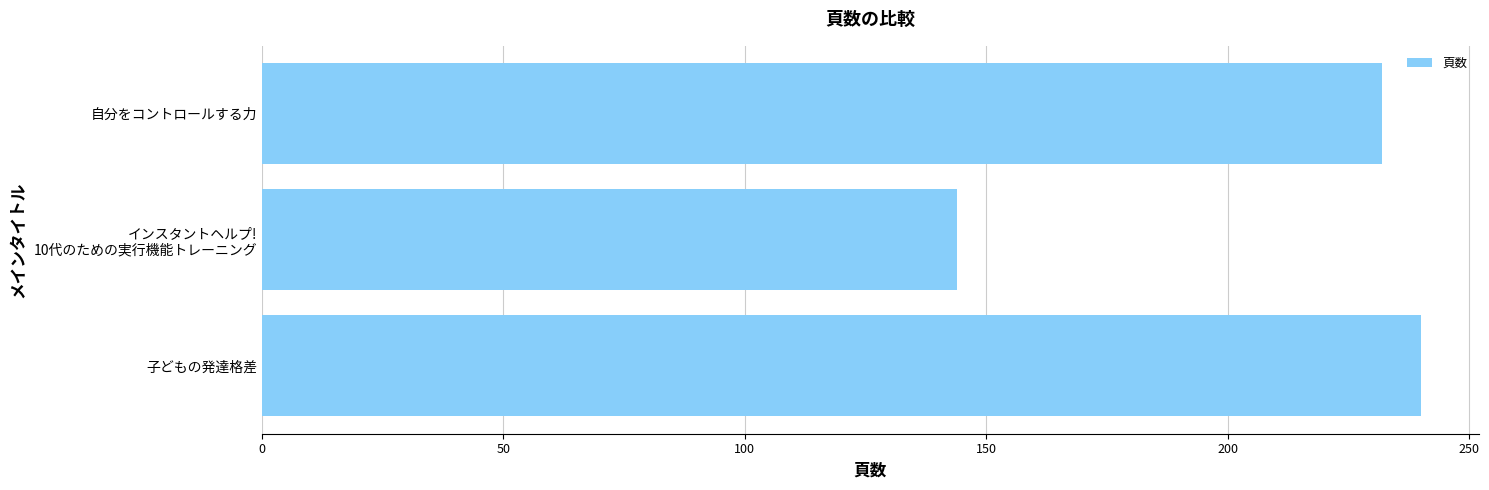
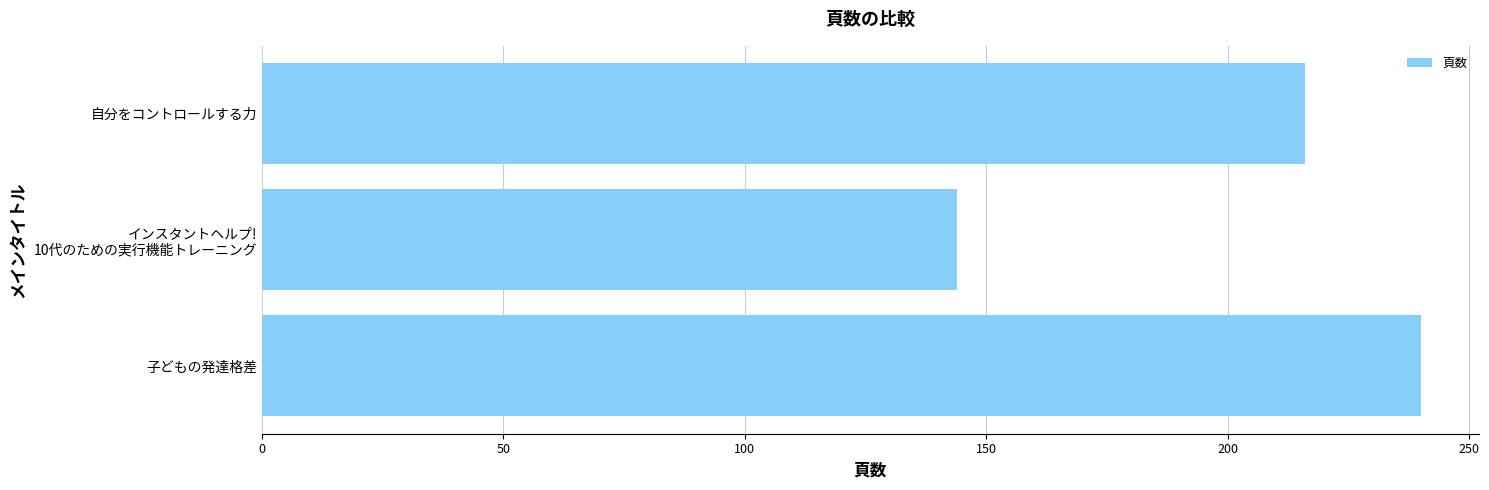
自分をコントロールする力: 232 -> 216
